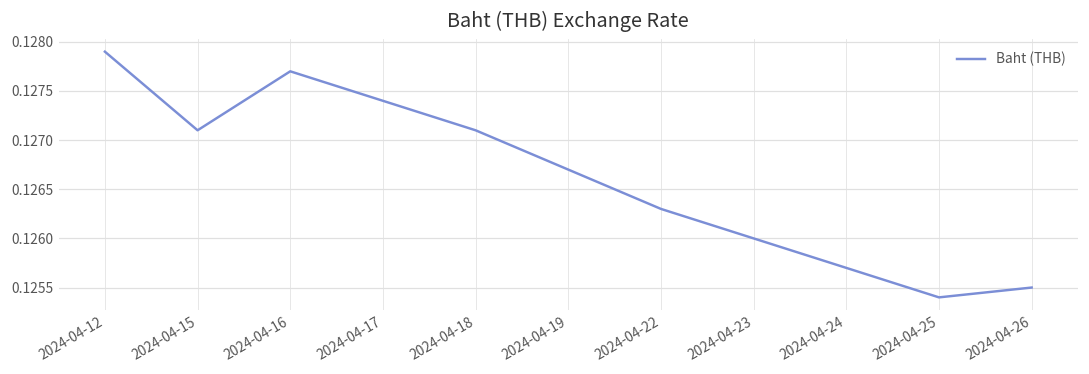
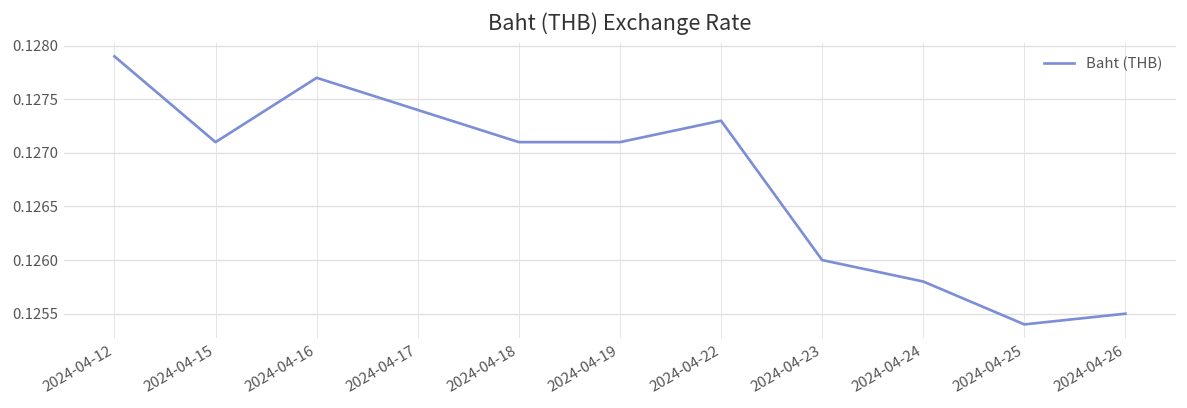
2024-04-19: 0.1267 -> 0.1271
2024-04-22: 0.1263 -> 0.1273
2024-04-24: 0.1257 -> 0.1258
